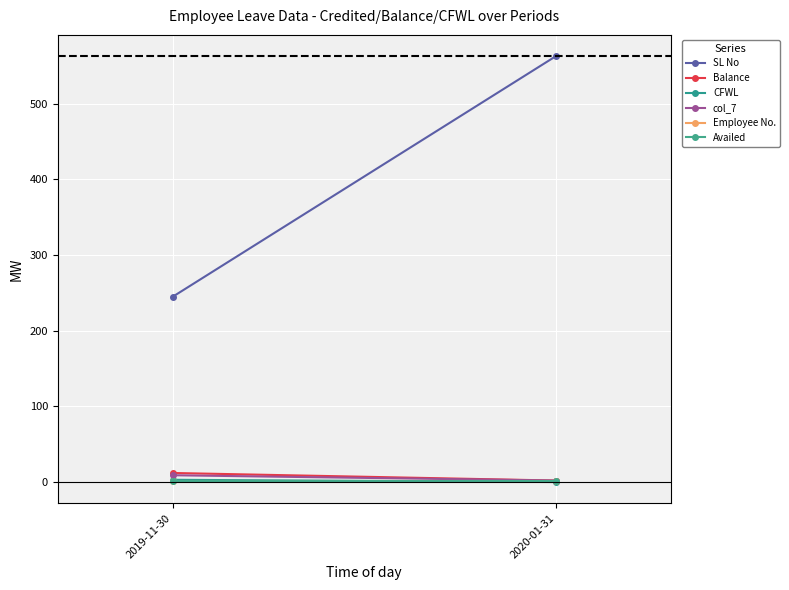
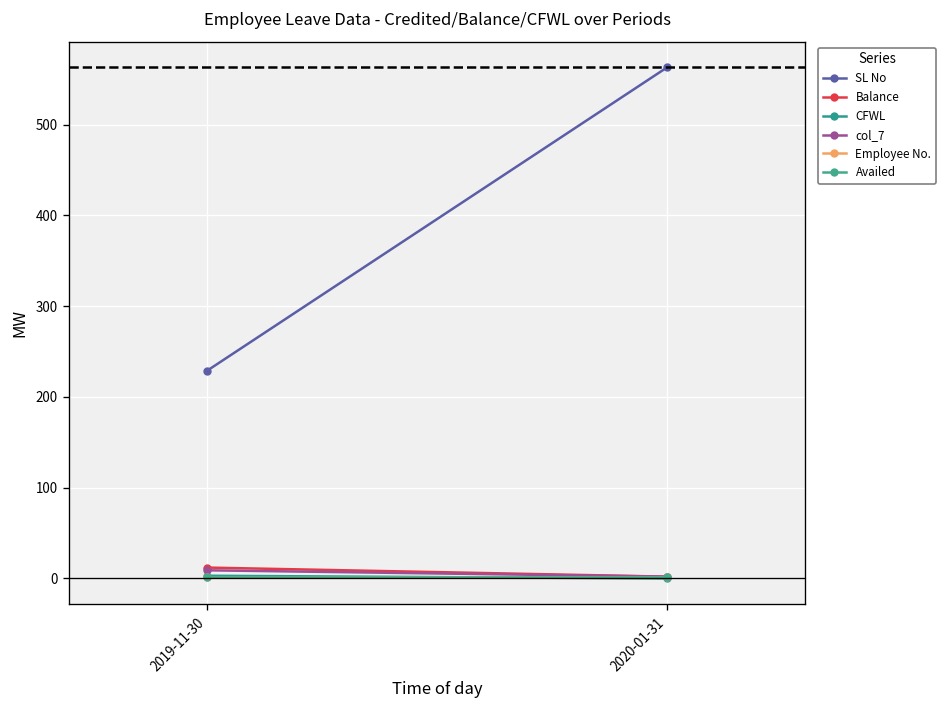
SL No, 2019-11-30: 250 -> 230
